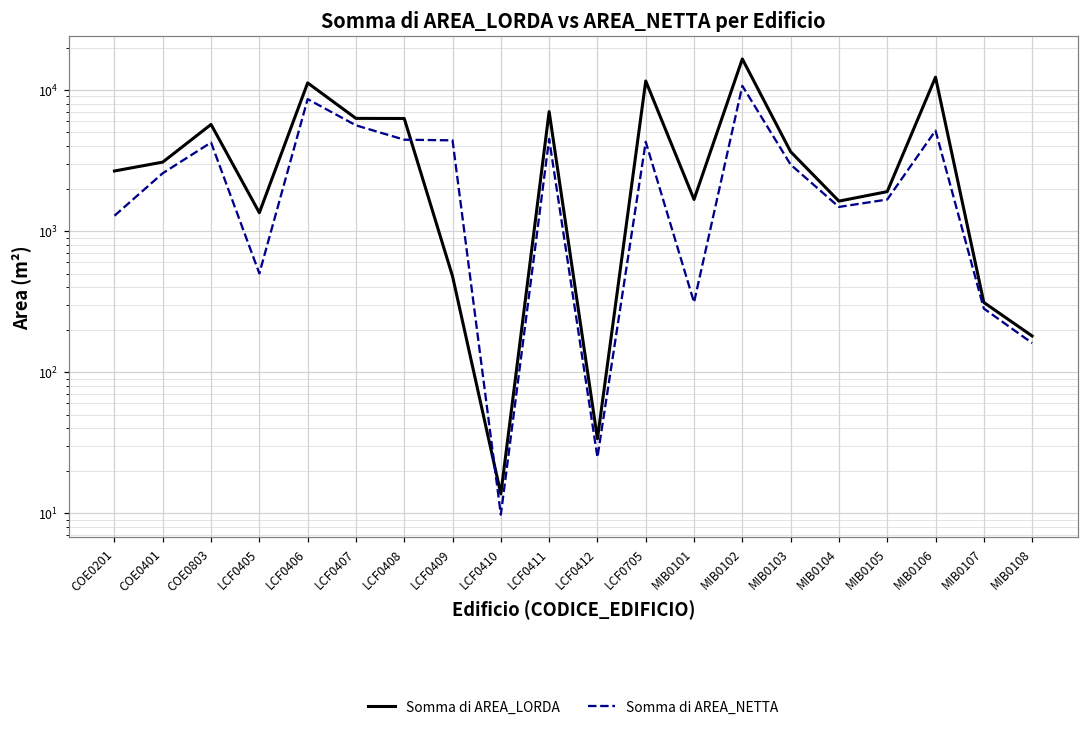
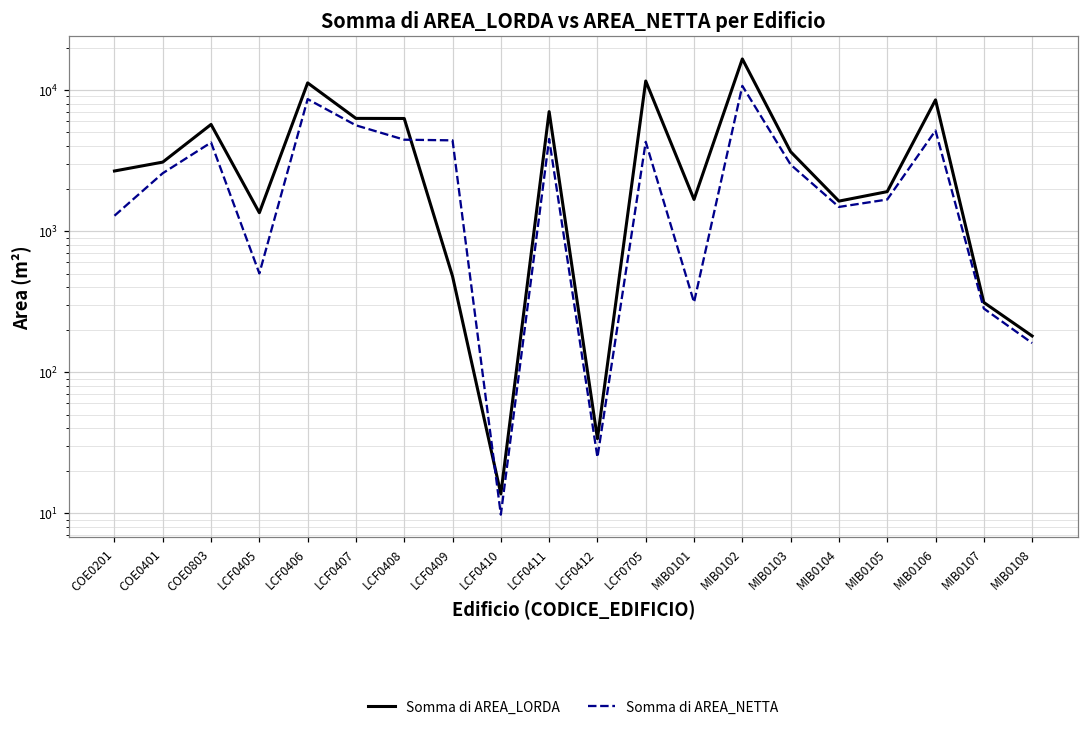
Somma di AREA_LORDA, MIB0106: 12000 -> 9000
